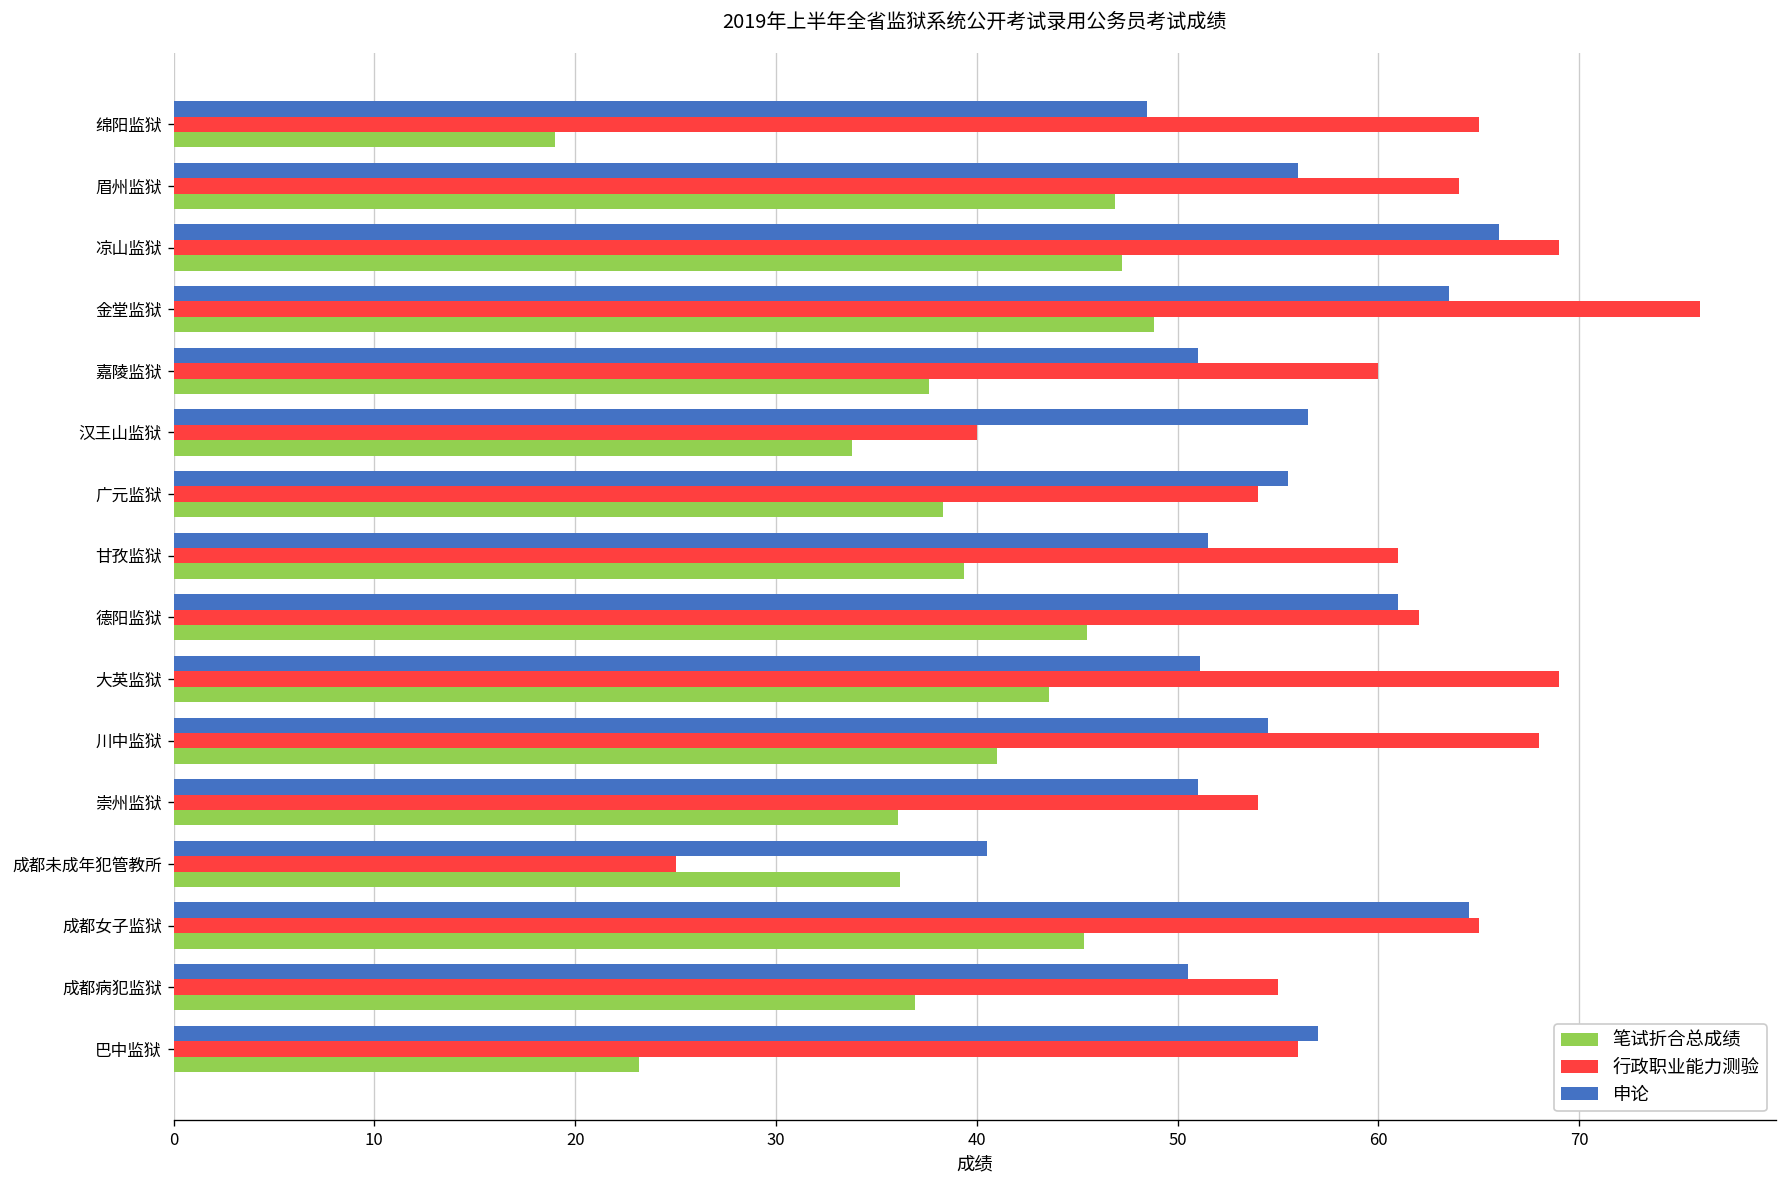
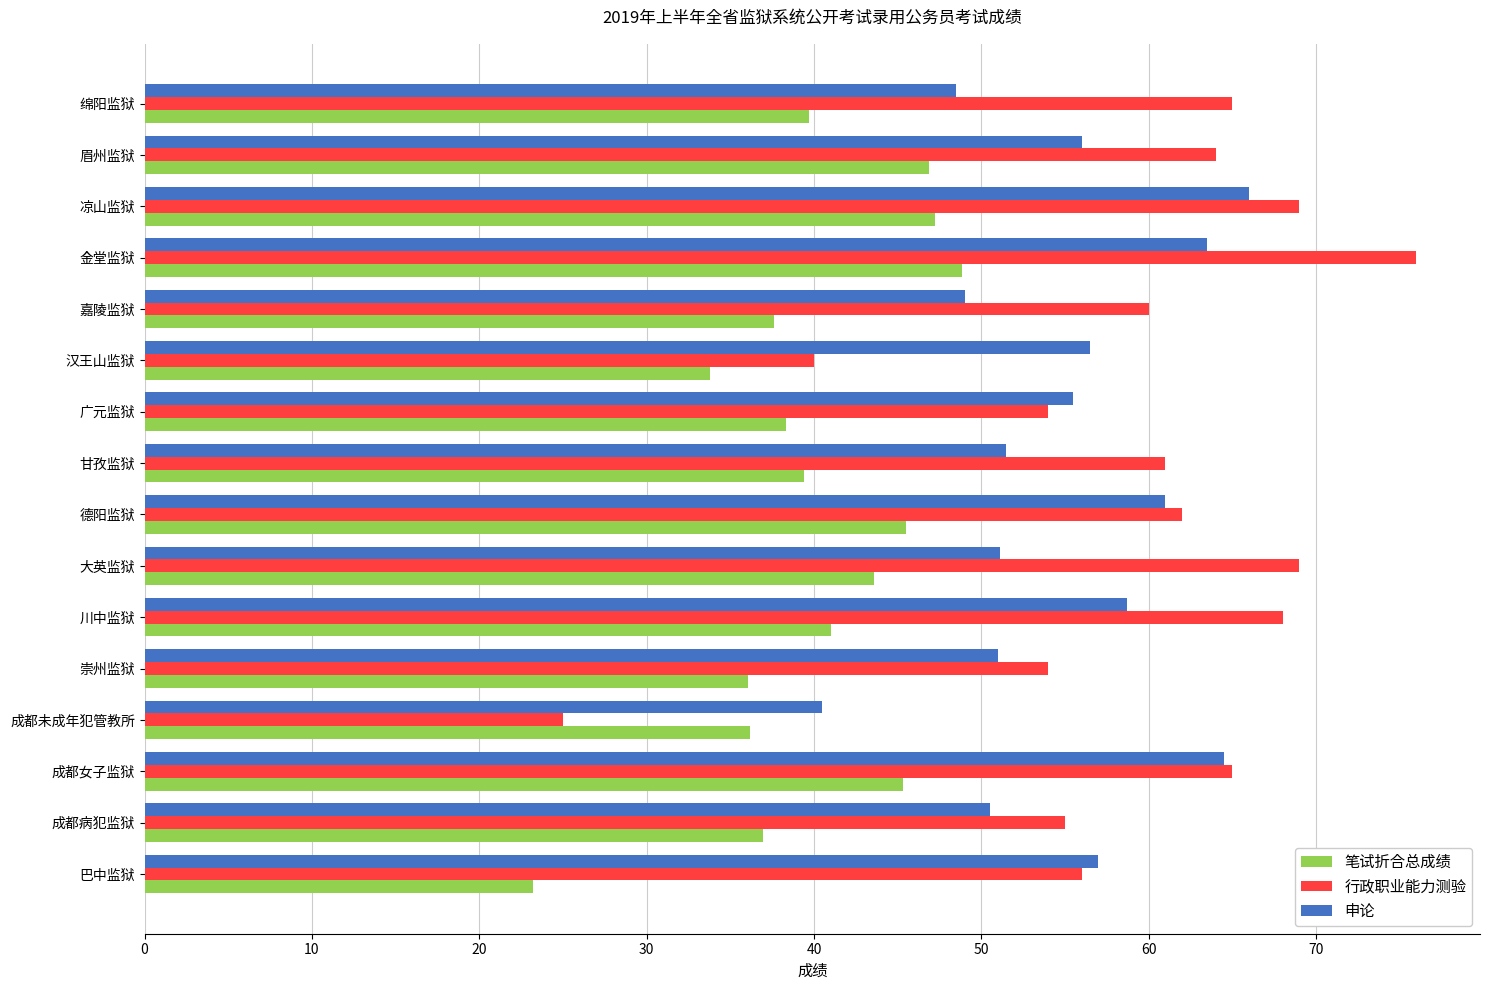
笔试折合总成绩, 绵阳监狱: 19.0 -> 39.7
申论, 嘉陵监狱: 51 -> 49
申论, 川中监狱: 54.5 -> 58.7
